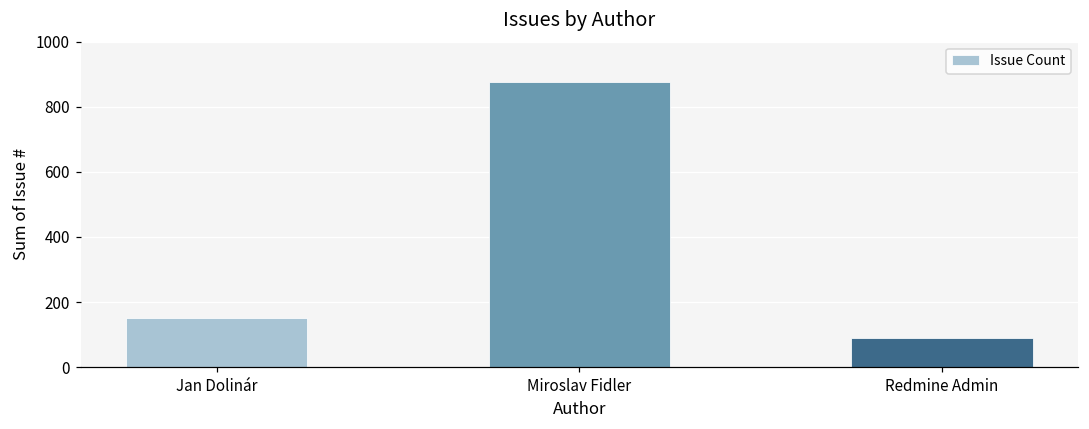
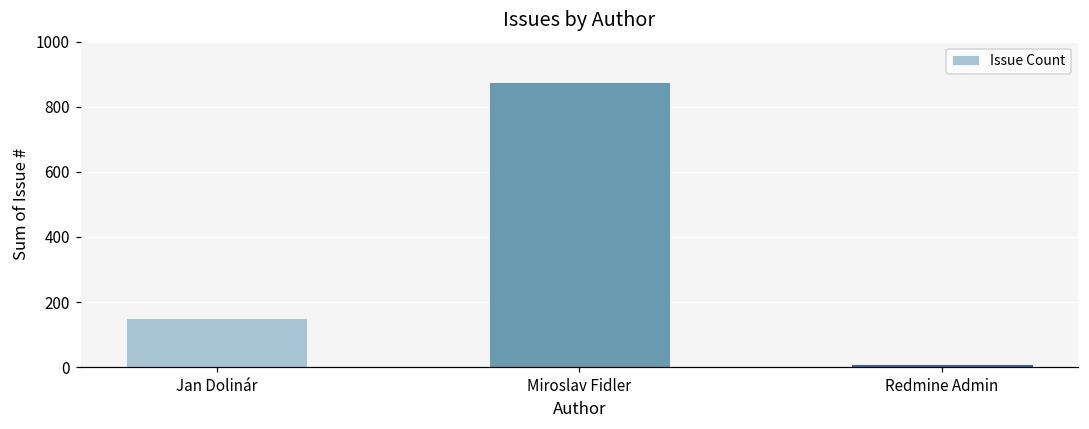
Redmine Admin: 90 -> 10
